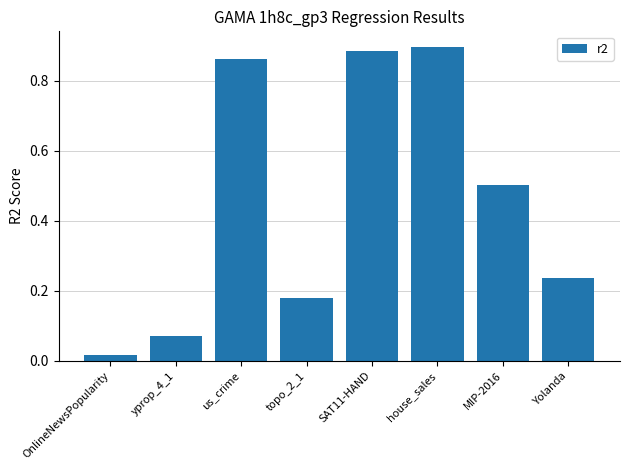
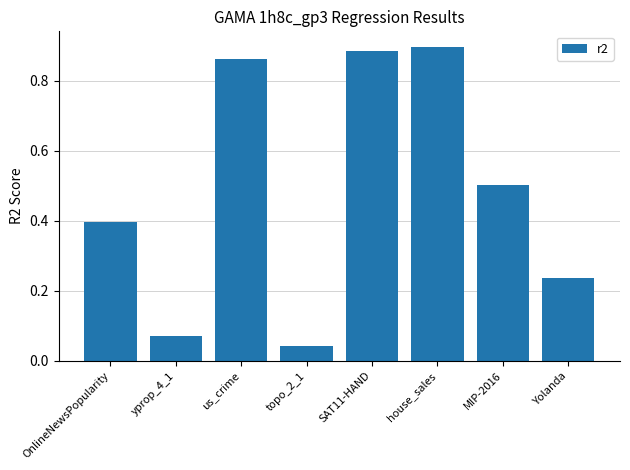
OnlineNewsPopularity: 0.02 -> 0.40
topo_2_1: 0.18 -> 0.04
